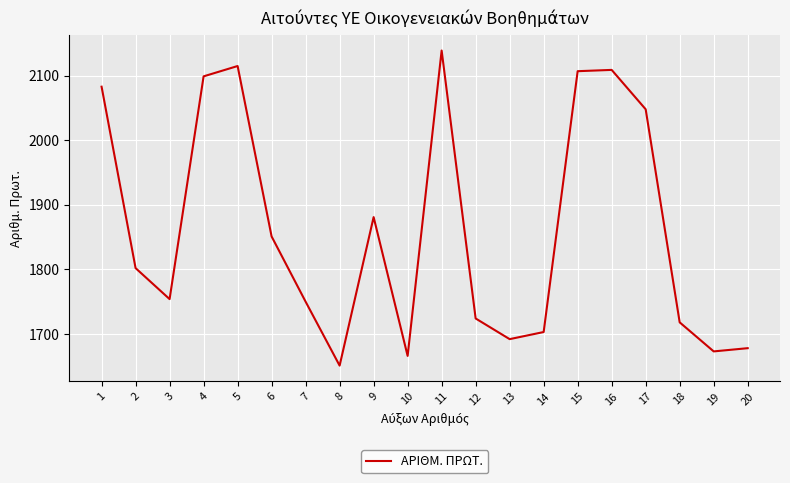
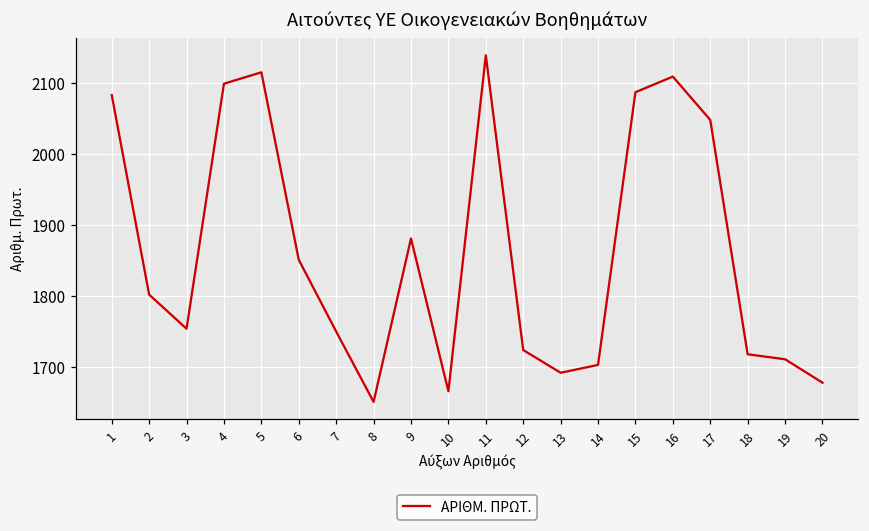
15: 2110 -> 2090
19: 1670 -> 1710
